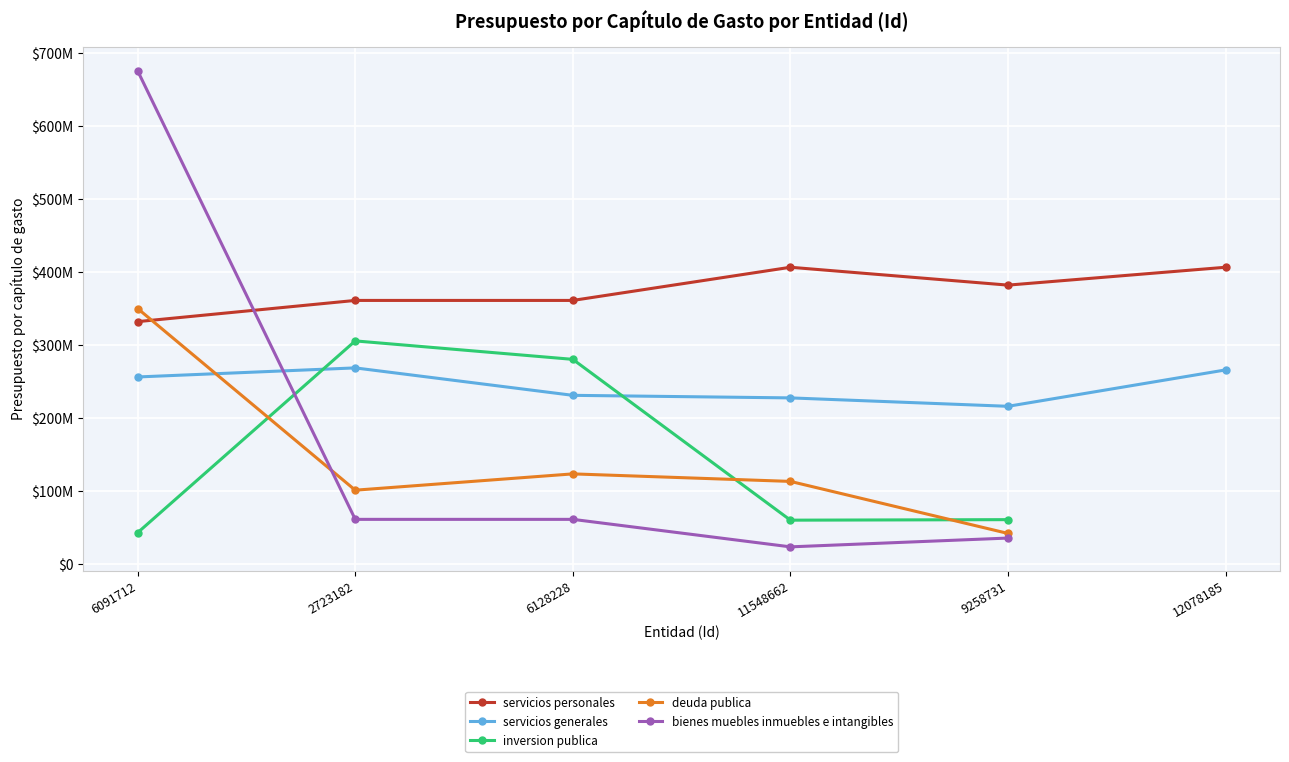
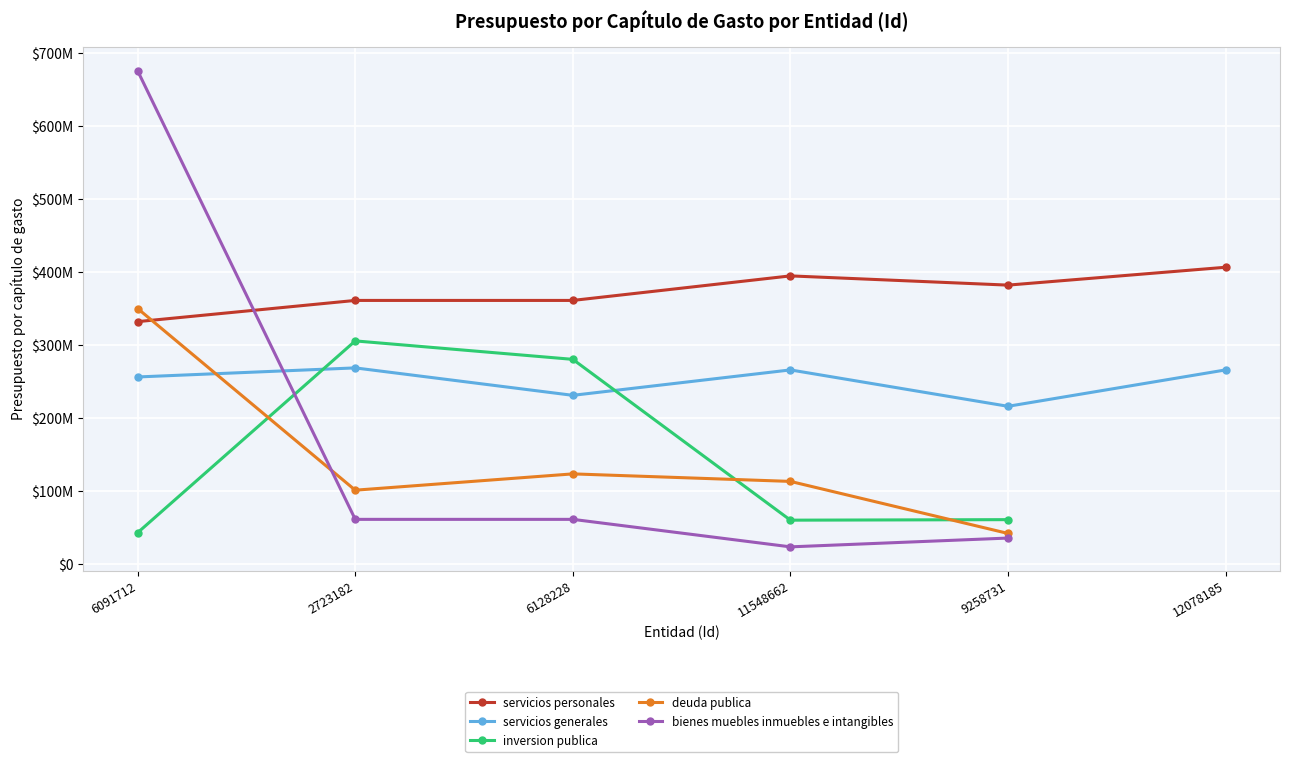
servicios personales, 11548662: $410000000 -> $390000000
servicios generales, 11548662: $230000000 -> $270000000
